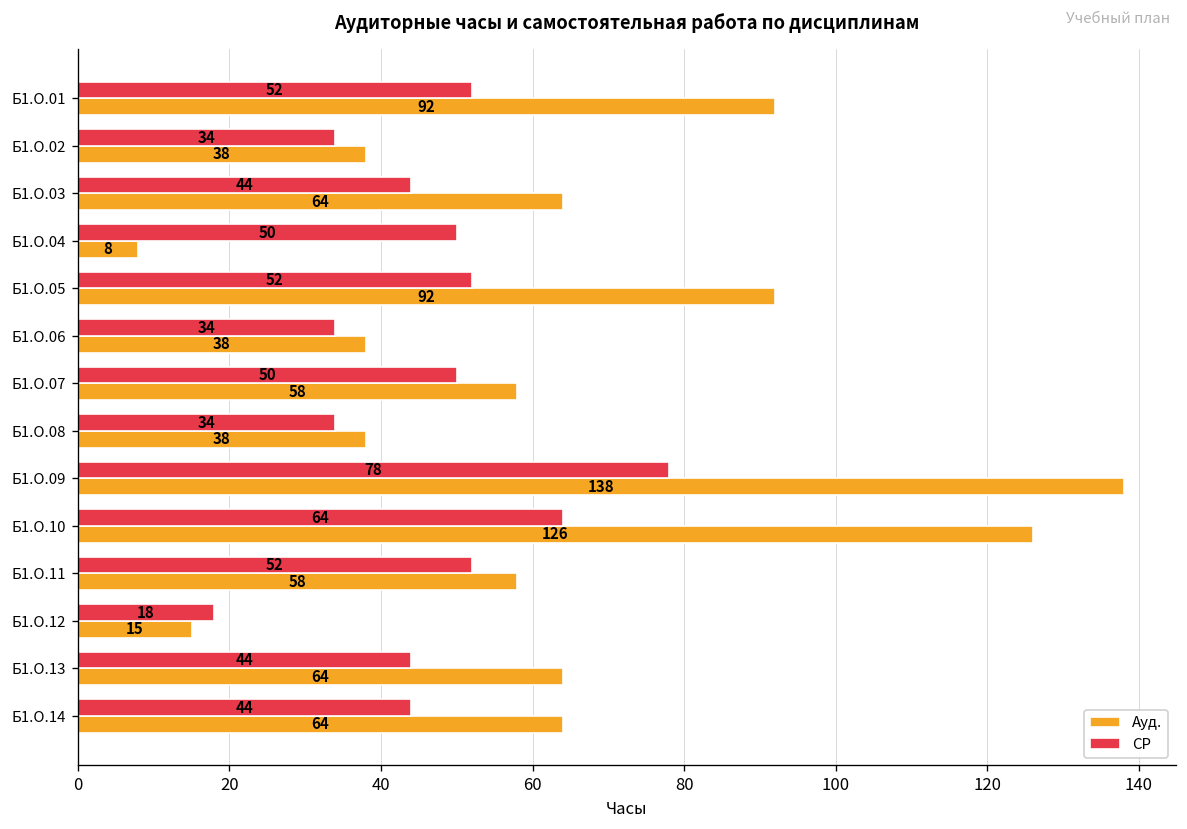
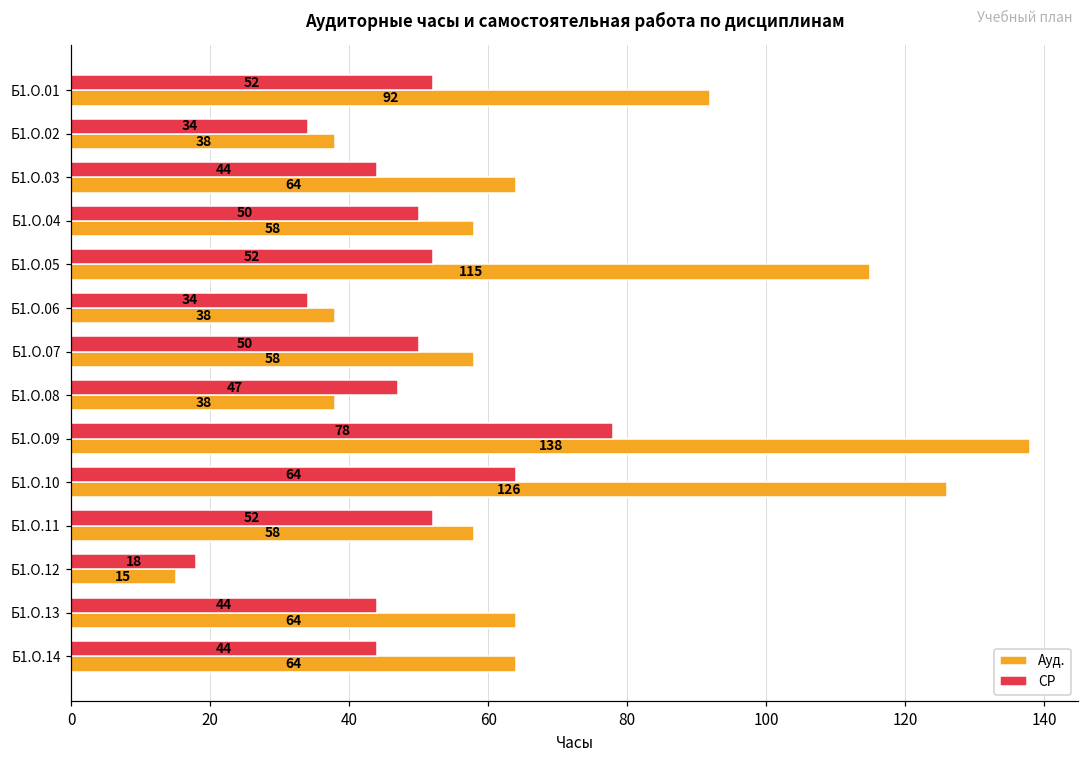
Ауд., Б1.О.04: 8 -> 58
Ауд., Б1.О.05: 92 -> 115
СР, Б1.О.08: 34 -> 47
